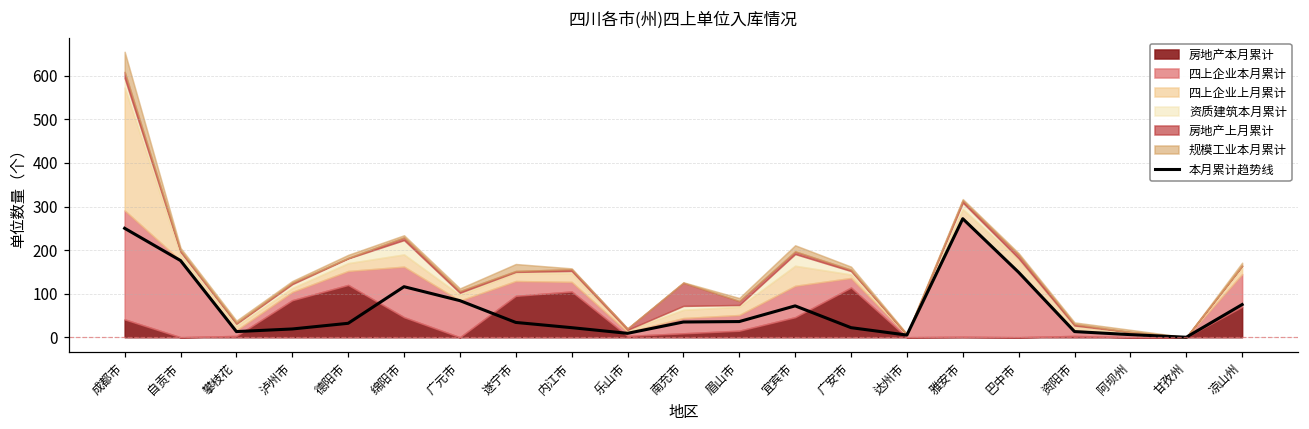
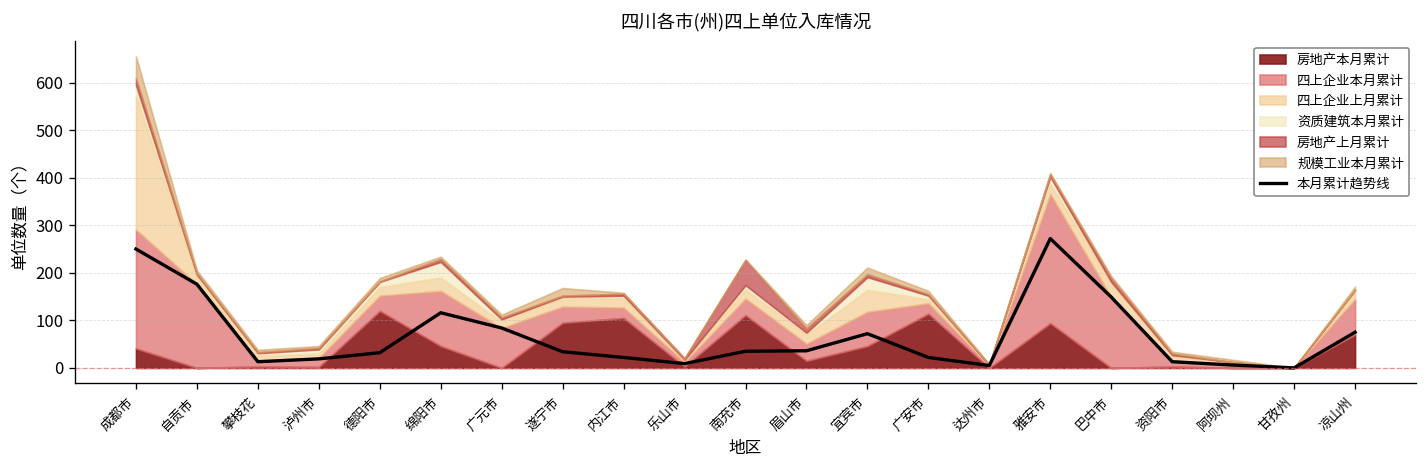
房地产本月累计, 泸州市: 90 -> 0
房地产本月累计, 南充市: 10 -> 110
房地产本月累计, 雅安市: 0 -> 90
